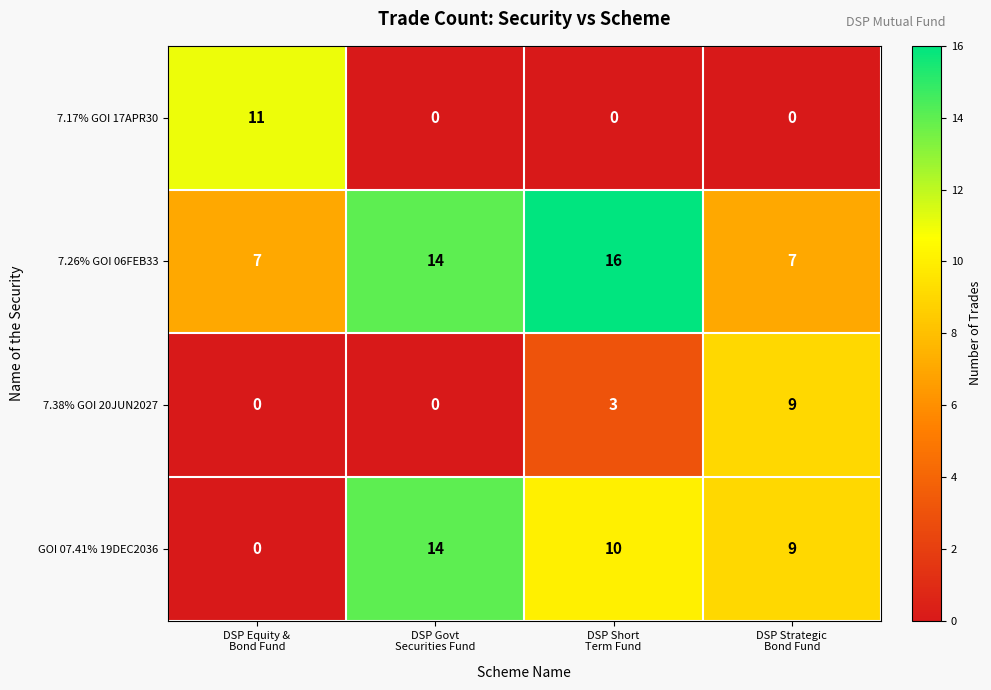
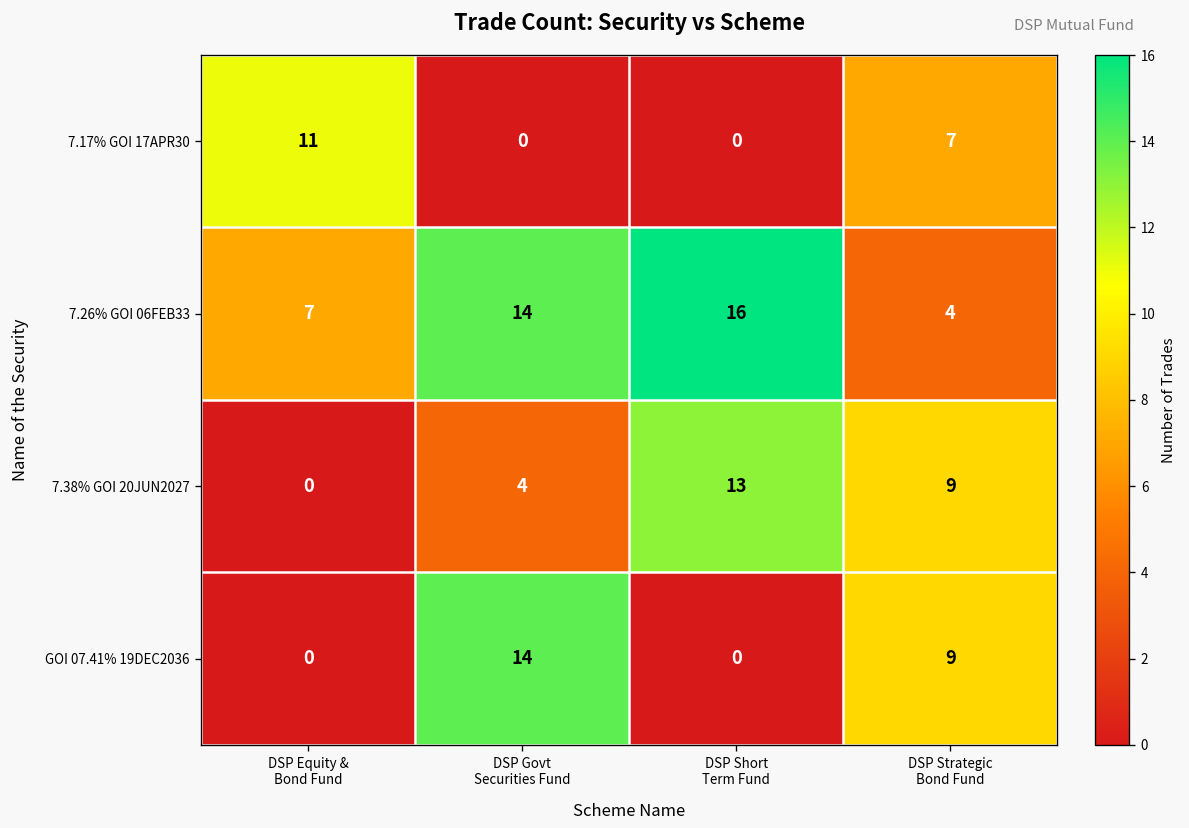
7.17% GOI 17APR30, DSP Strategic Bond Fund: 0 -> 7
7.26% GOI 06FEB33, DSP Strategic Bond Fund: 7 -> 4
7.38% GOI 20JUN2027, DSP Govt Securities Fund: 0 -> 4
7.38% GOI 20JUN2027, DSP Short Term Fund: 3 -> 13
GOI 07.41% 19DEC2036, DSP Short Term Fund: 10 -> 0
